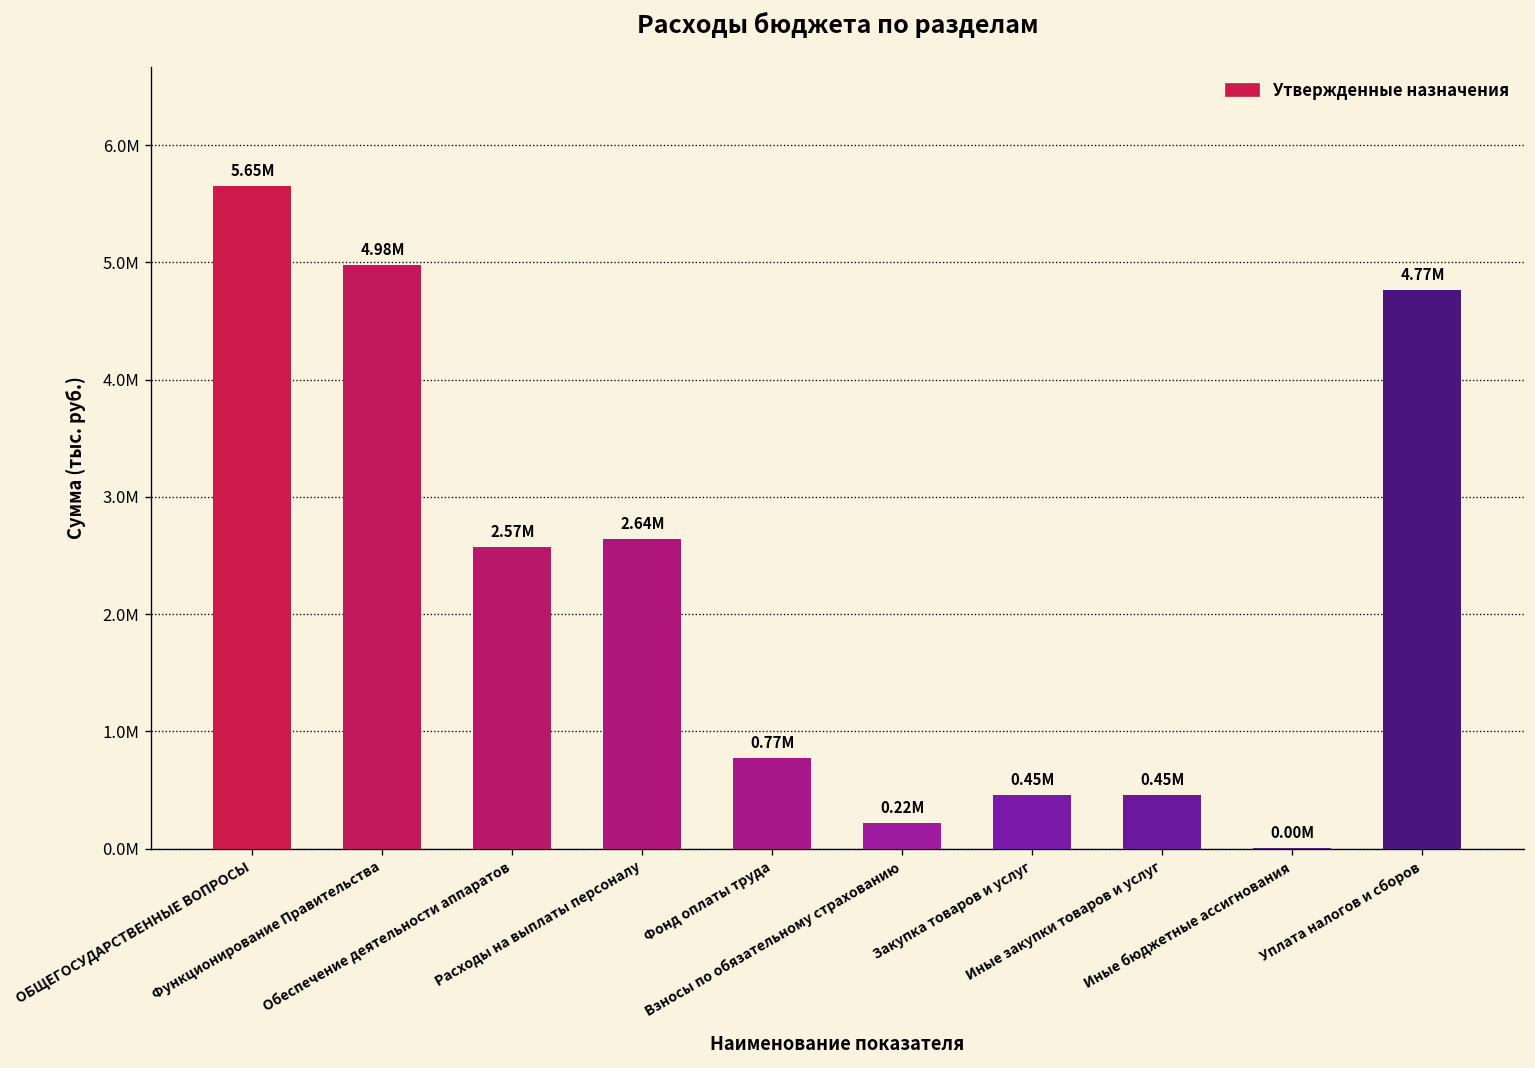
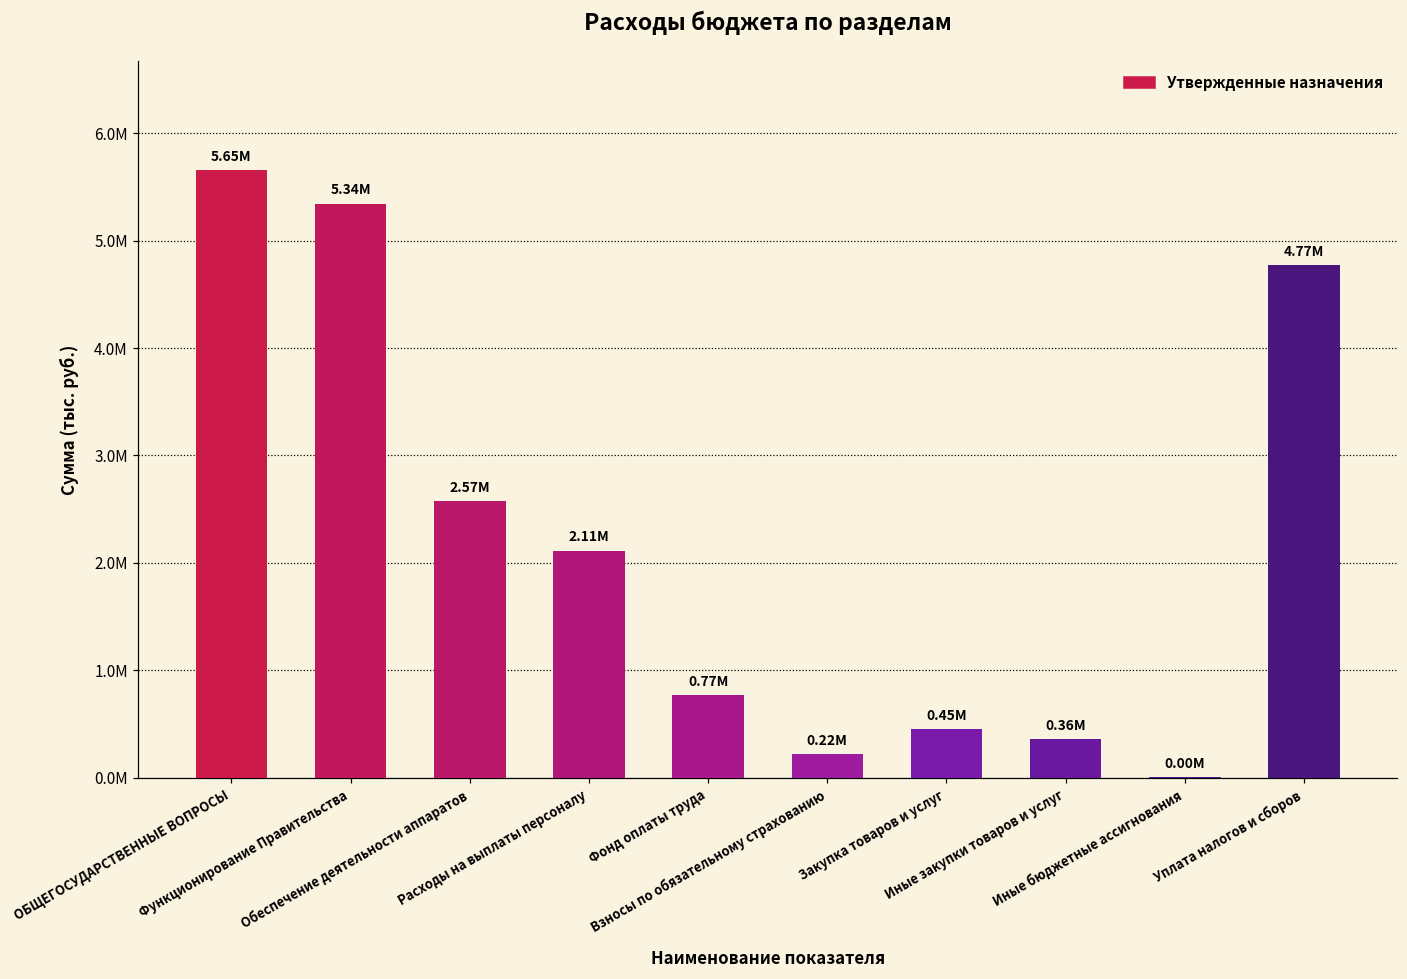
Функционирование Правительства: 4.98М -> 5.34М
Расходы на выплаты персоналу: 2.64М -> 2.11М
Иные закупки товаров и услуг: 0.45М -> 0.36М
